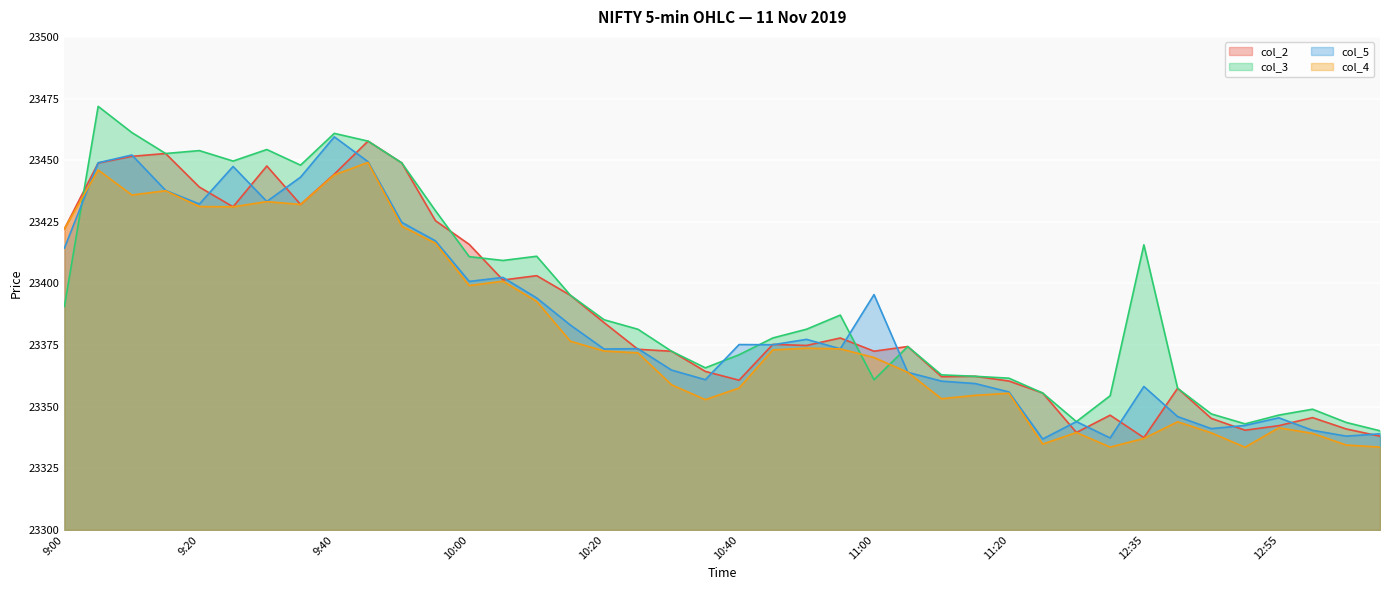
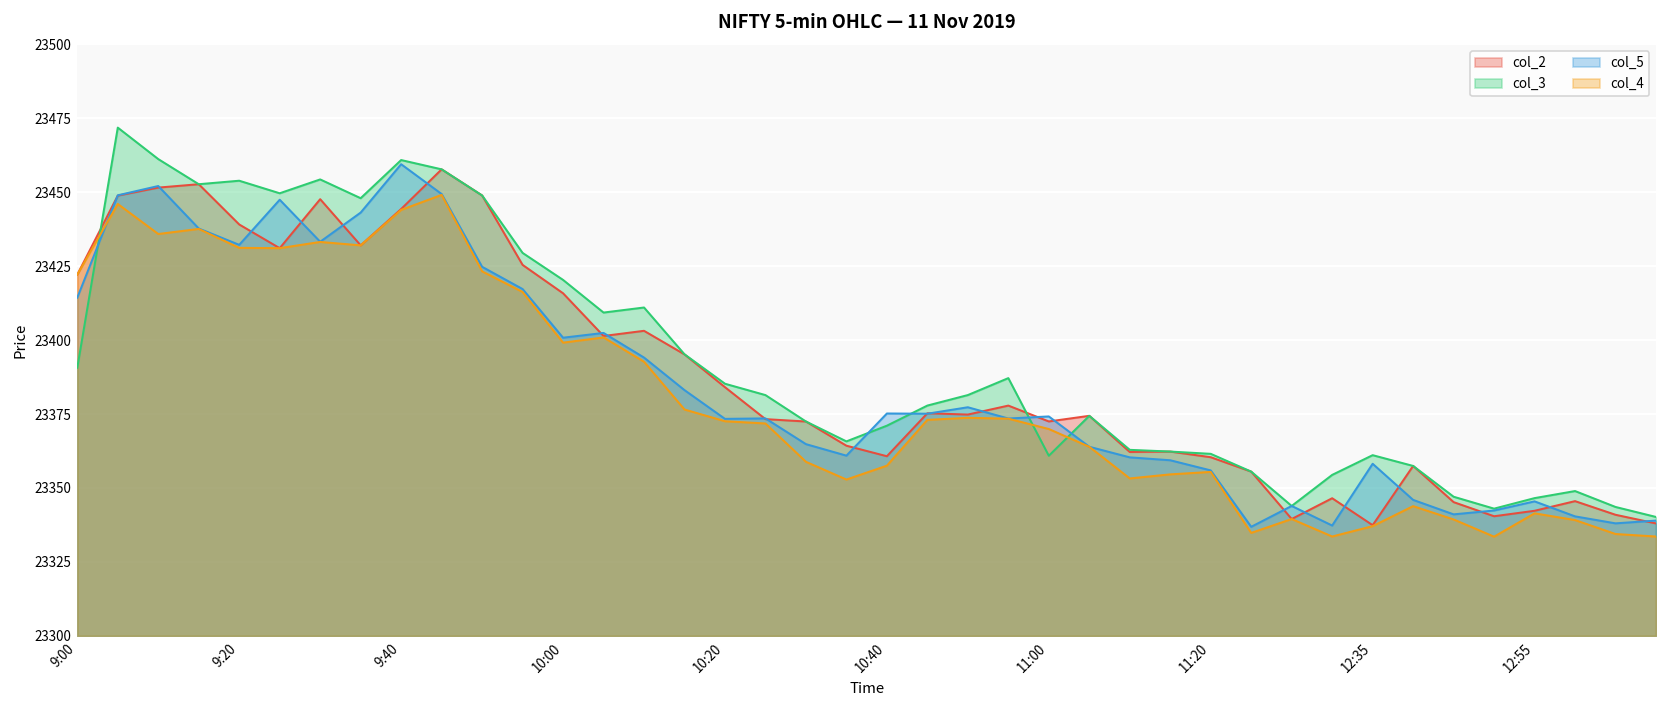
col_3, 10:00: 23411 -> 23420
col_5, 11:00: 23395 -> 23374
col_3, 12:35: 23416 -> 23361
